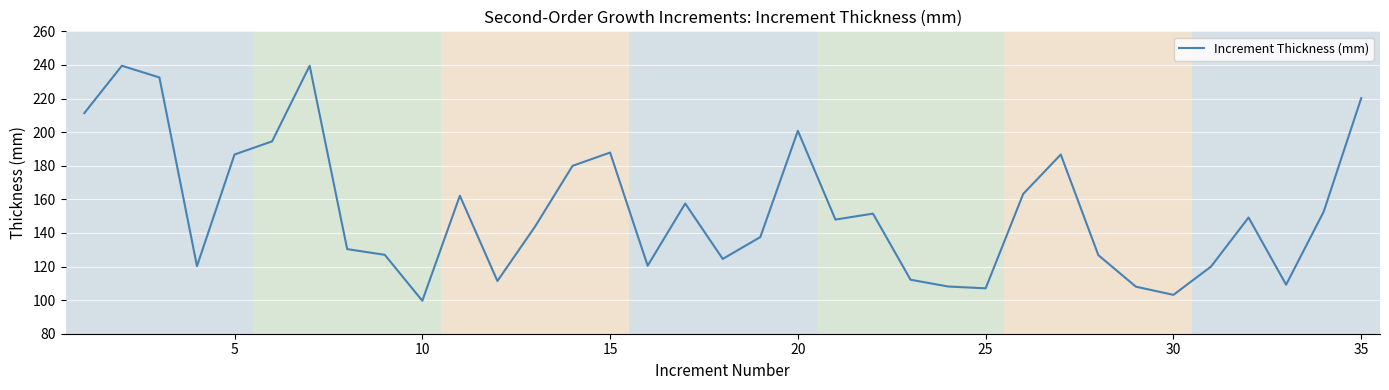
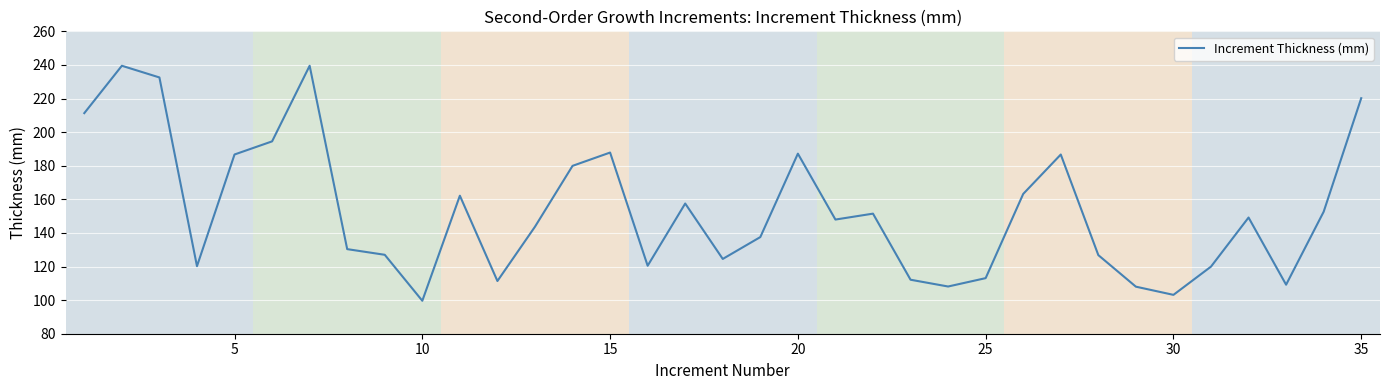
20: 201 -> 187
25: 107 -> 113
